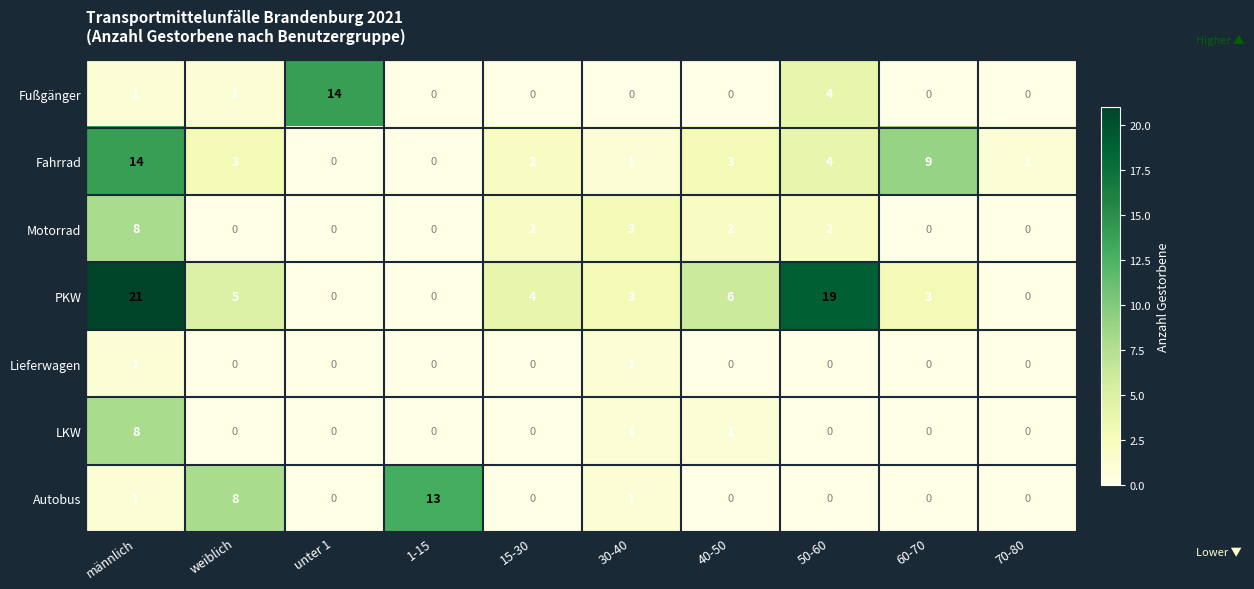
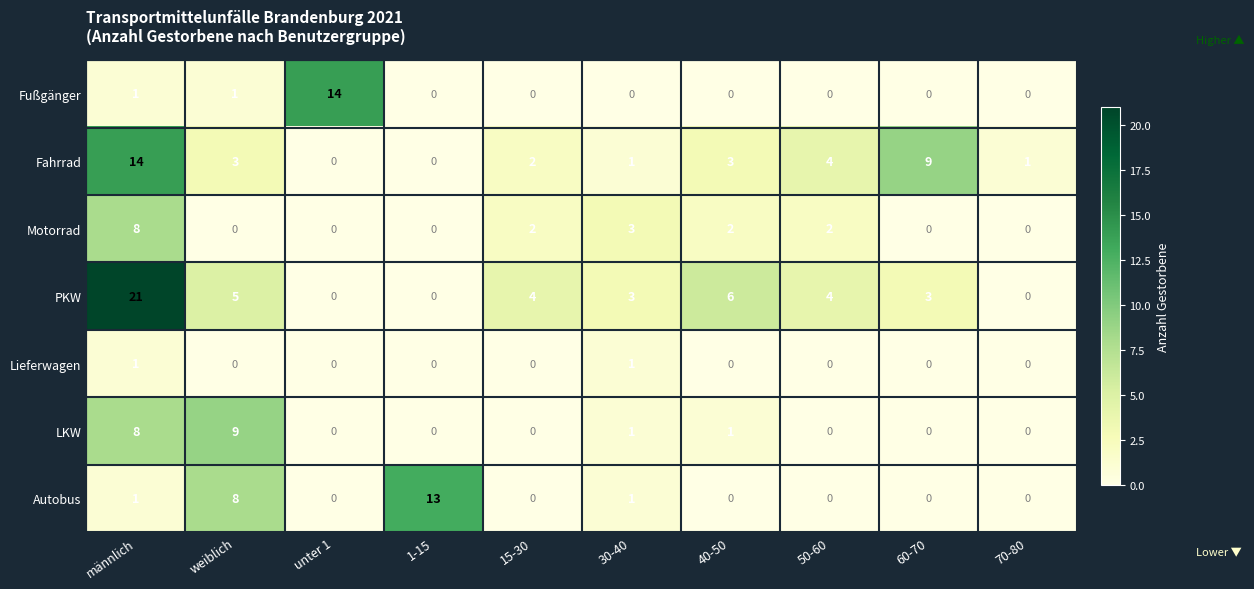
Fußgänger, 50-60: 4 -> 0
PKW, 50-60: 19 -> 4
LKW, weiblich: 0 -> 9
